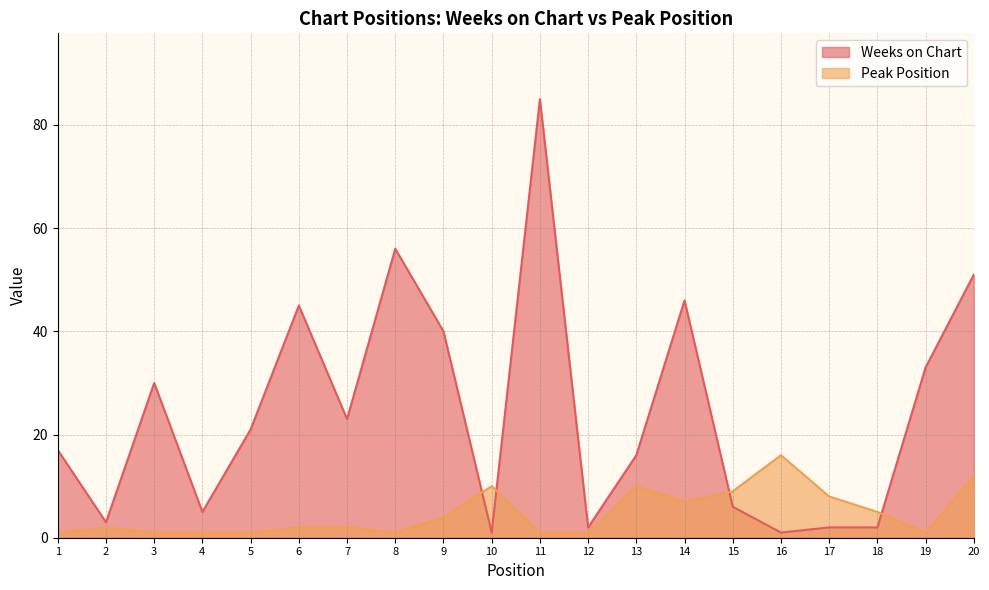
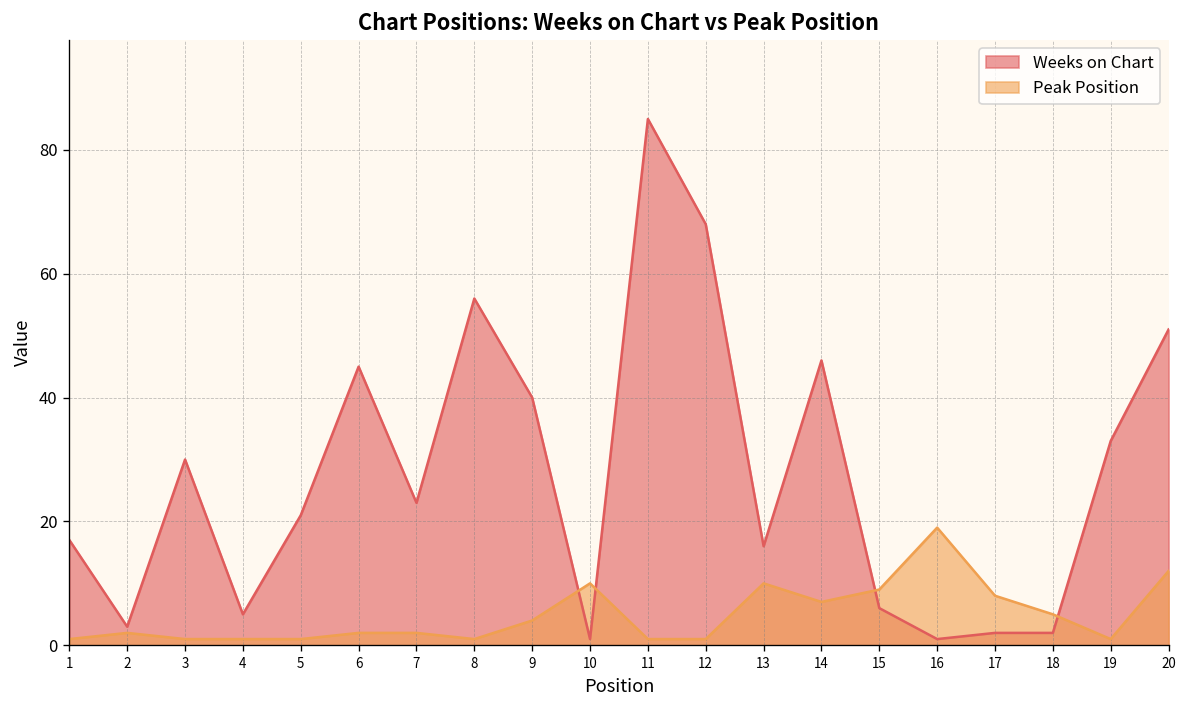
Weeks on Chart, 12: 2 -> 68
Peak Position, 16: 16 -> 19
